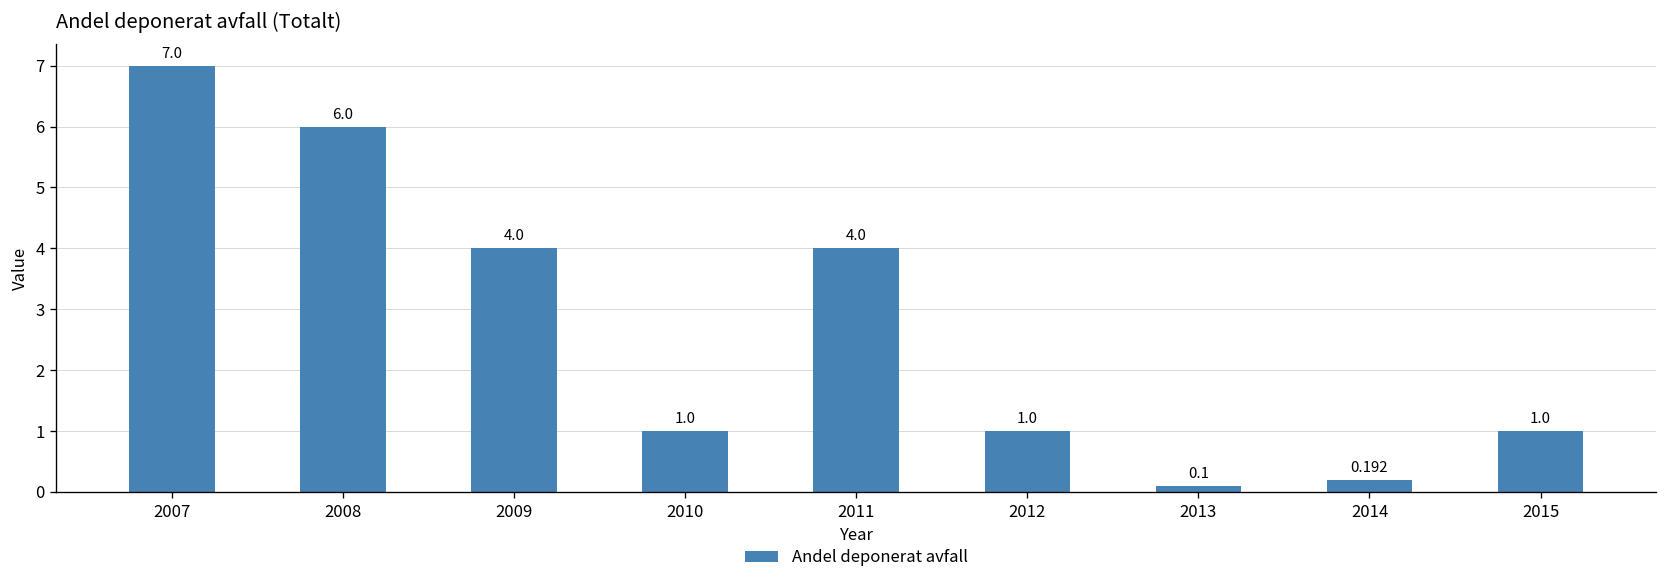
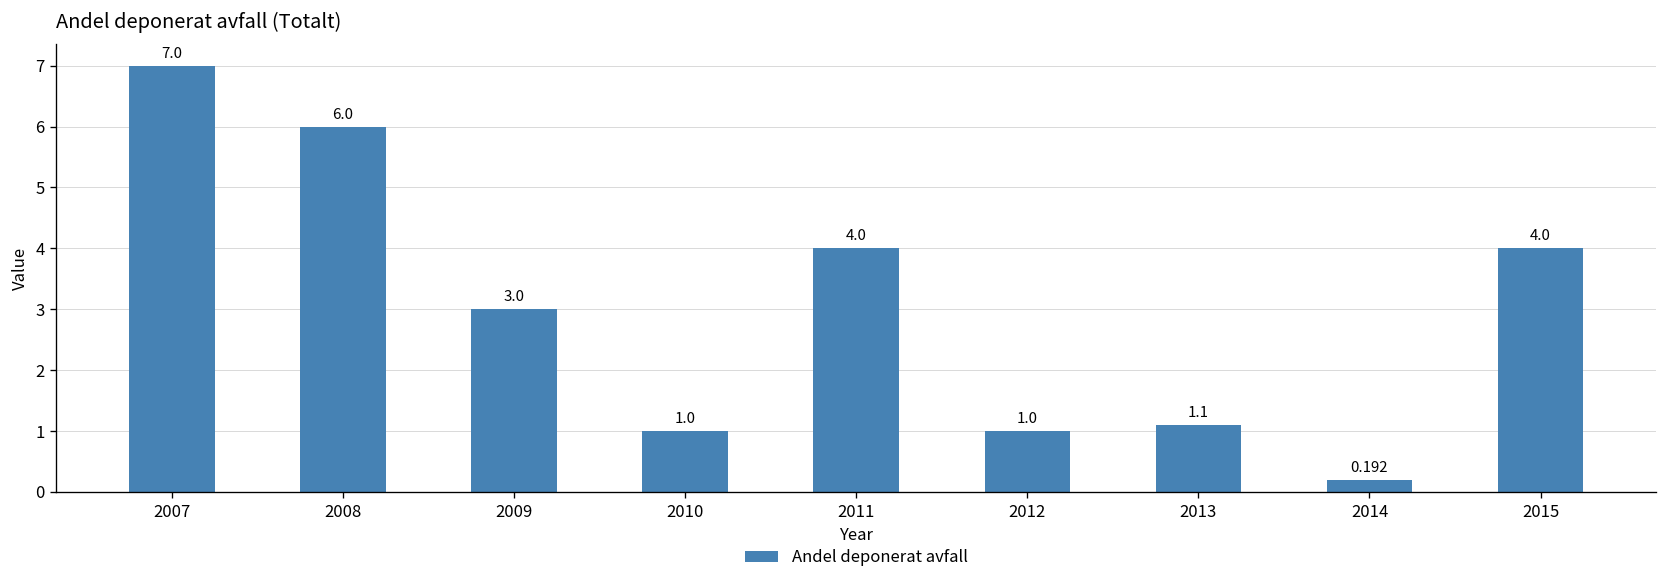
2009: 4.0 -> 3.0
2013: 0.1 -> 1.1
2015: 1.0 -> 4.0
